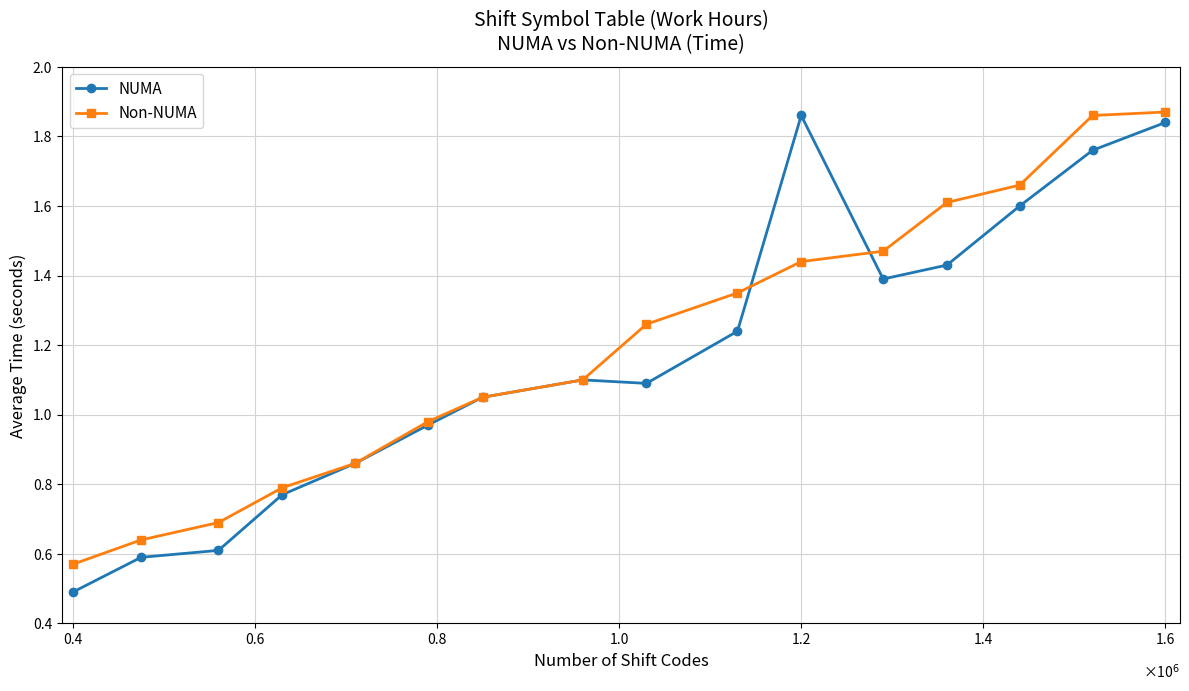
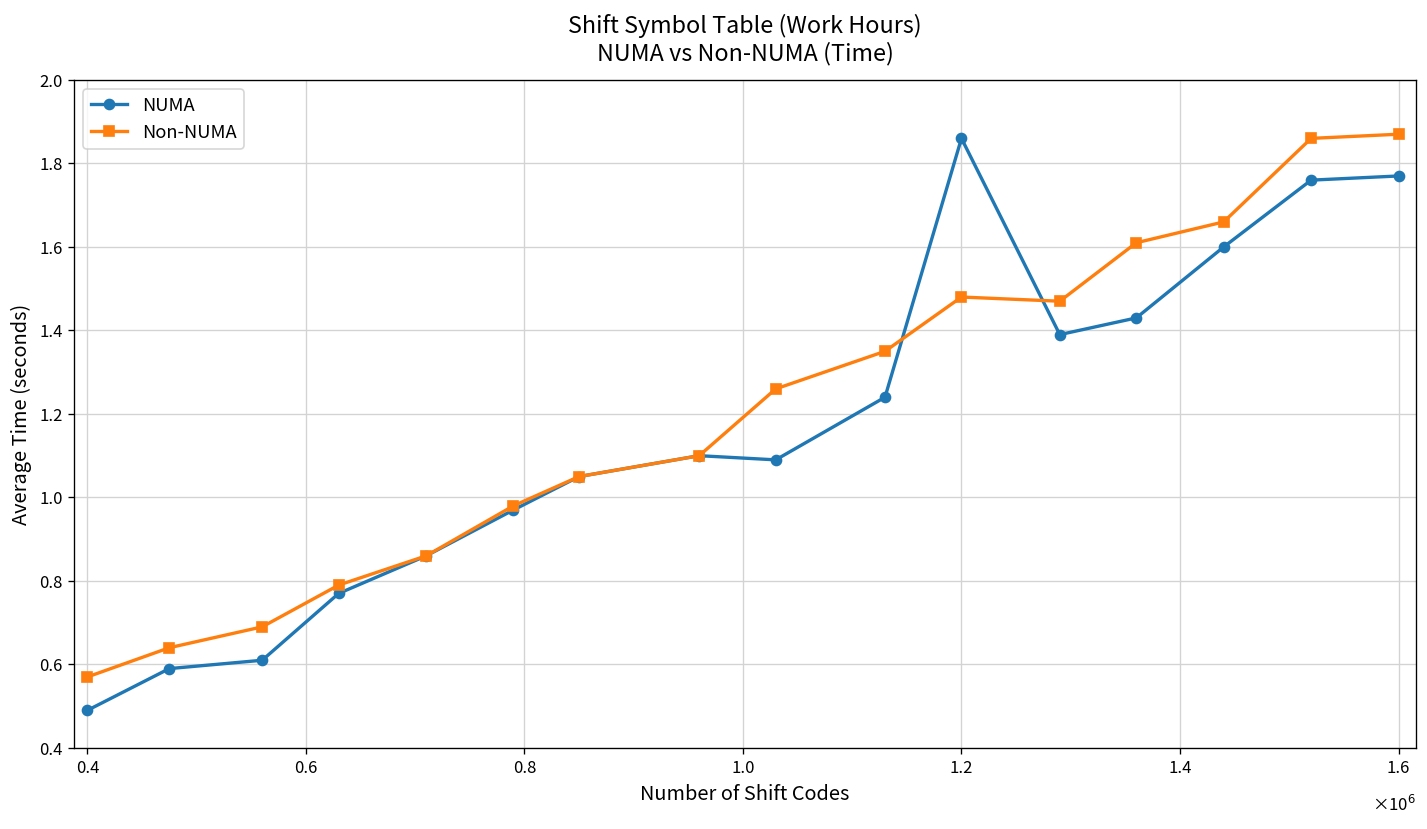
Non-NUMA, 1.2: 1.44 -> 1.48
NUMA, 1.6: 1.84 -> 1.77
